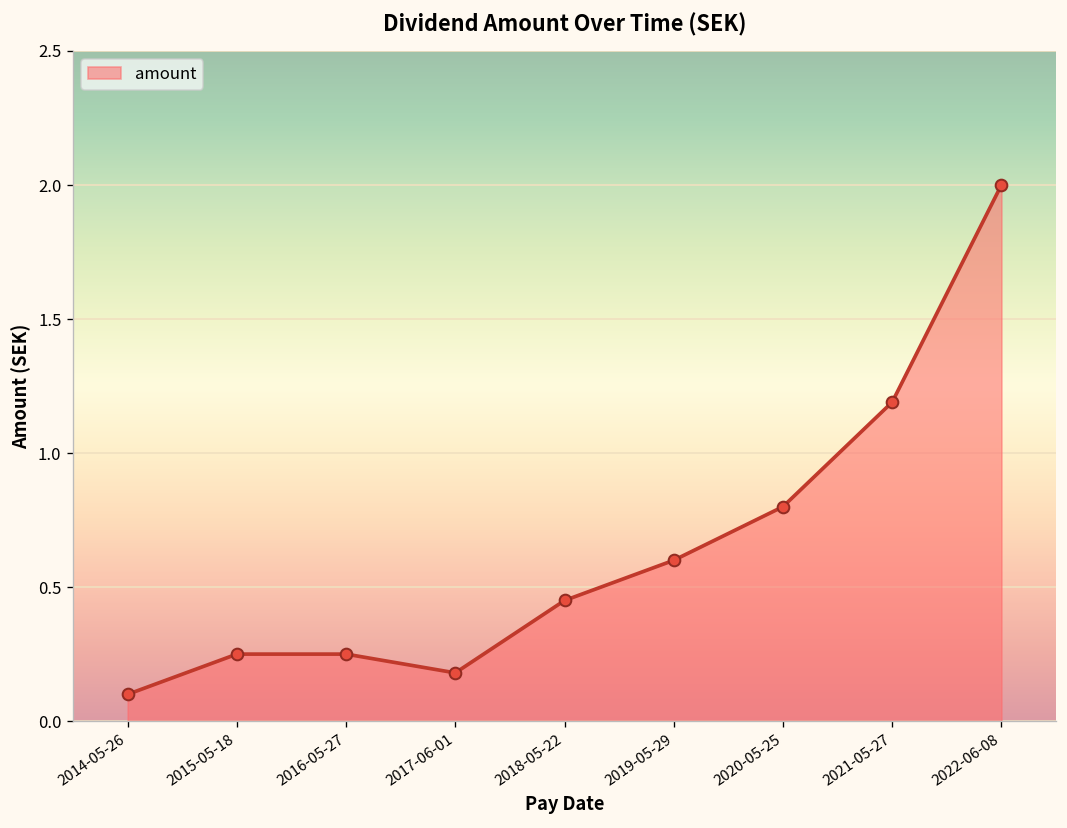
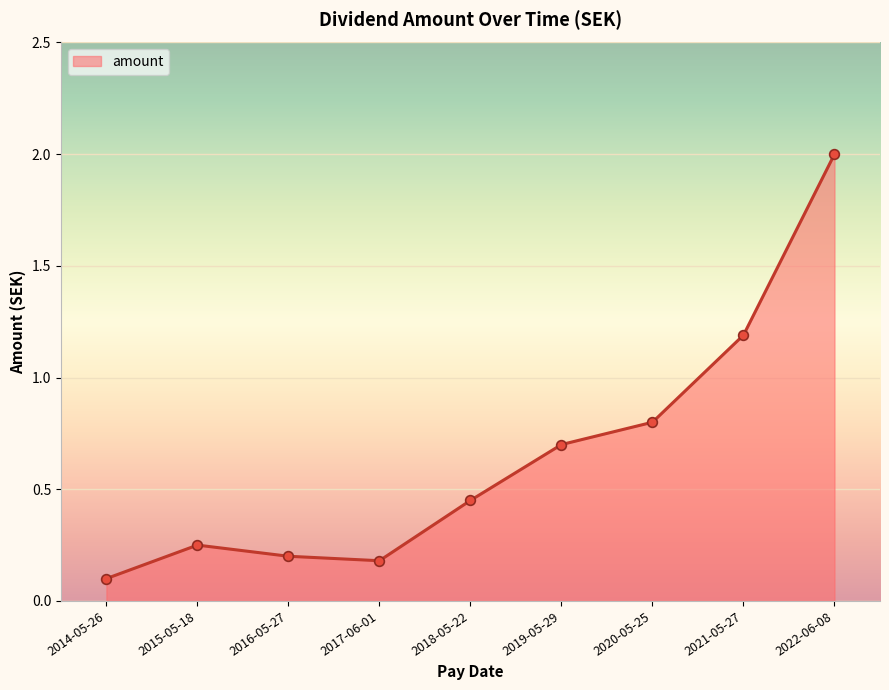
2016-05-27: 0.25 -> 0.20
2019-05-29: 0.6 -> 0.7
